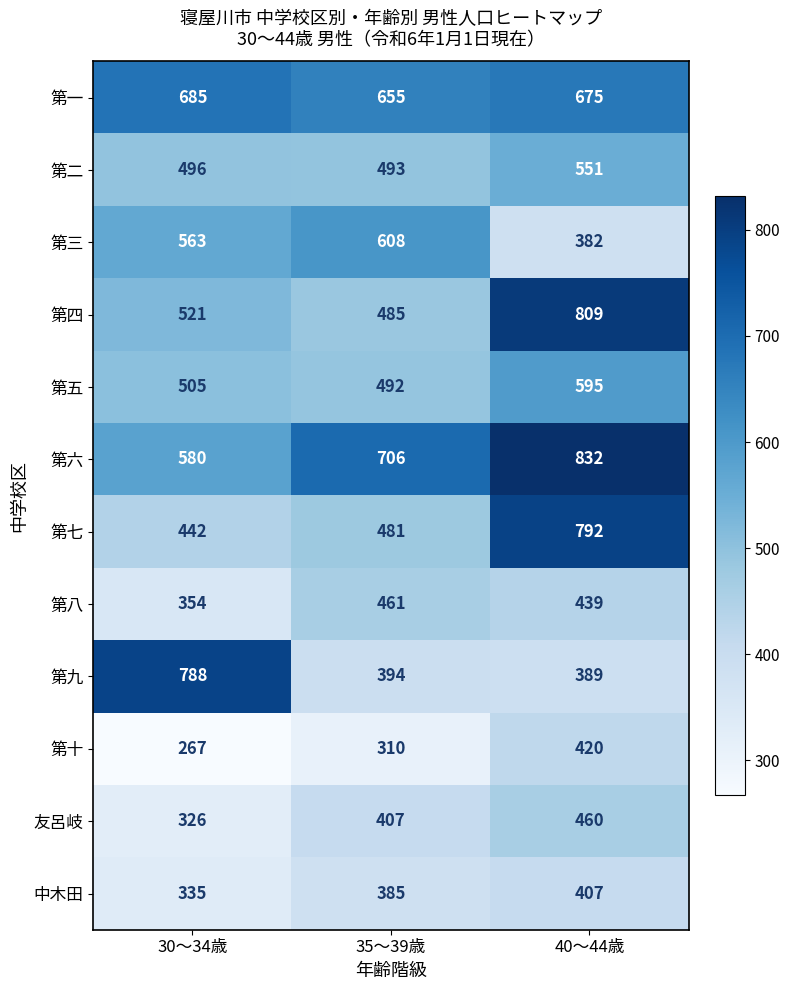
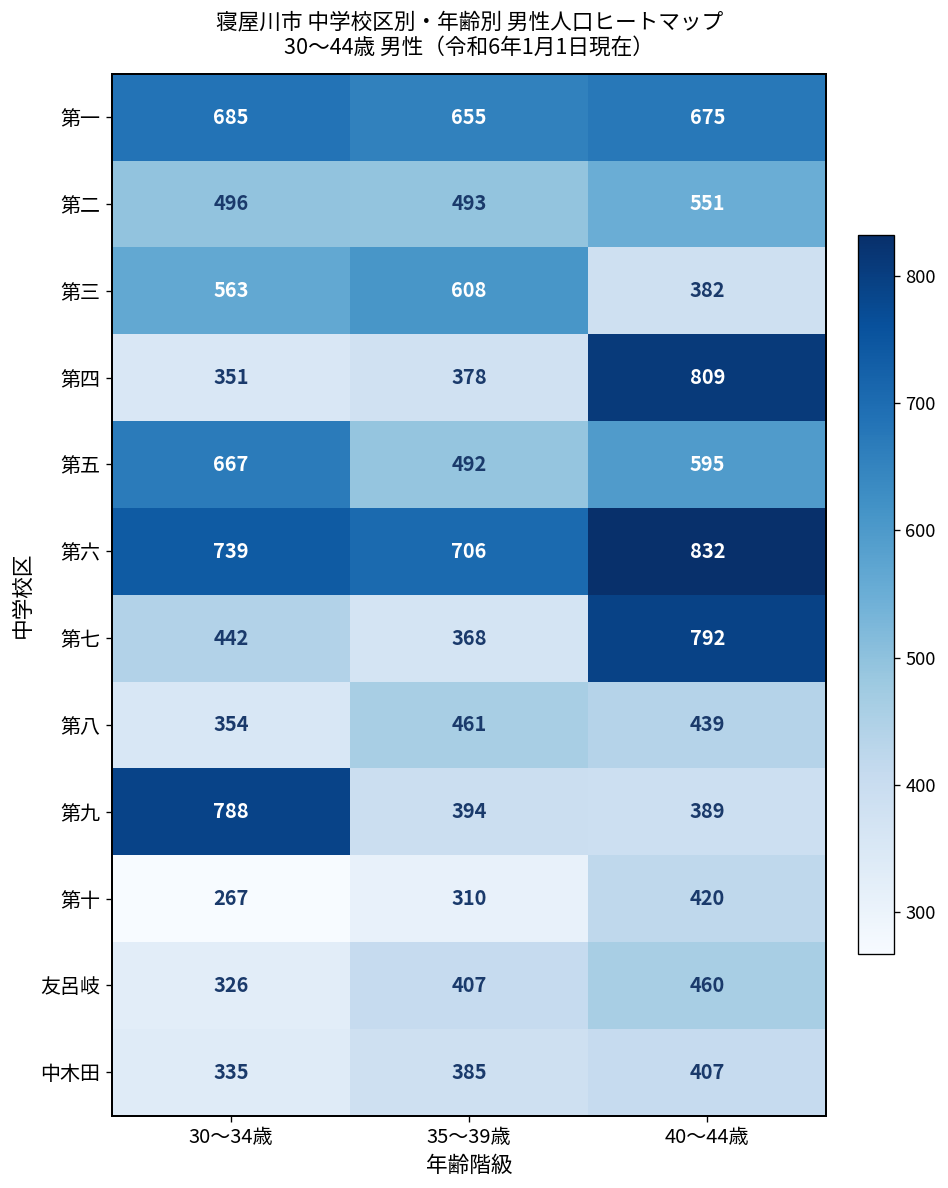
第四, 30～34歳: 521 -> 351
第四, 35～39歳: 485 -> 378
第五, 30～34歳: 505 -> 667
第六, 30～34歳: 580 -> 739
第七, 35～39歳: 481 -> 368
